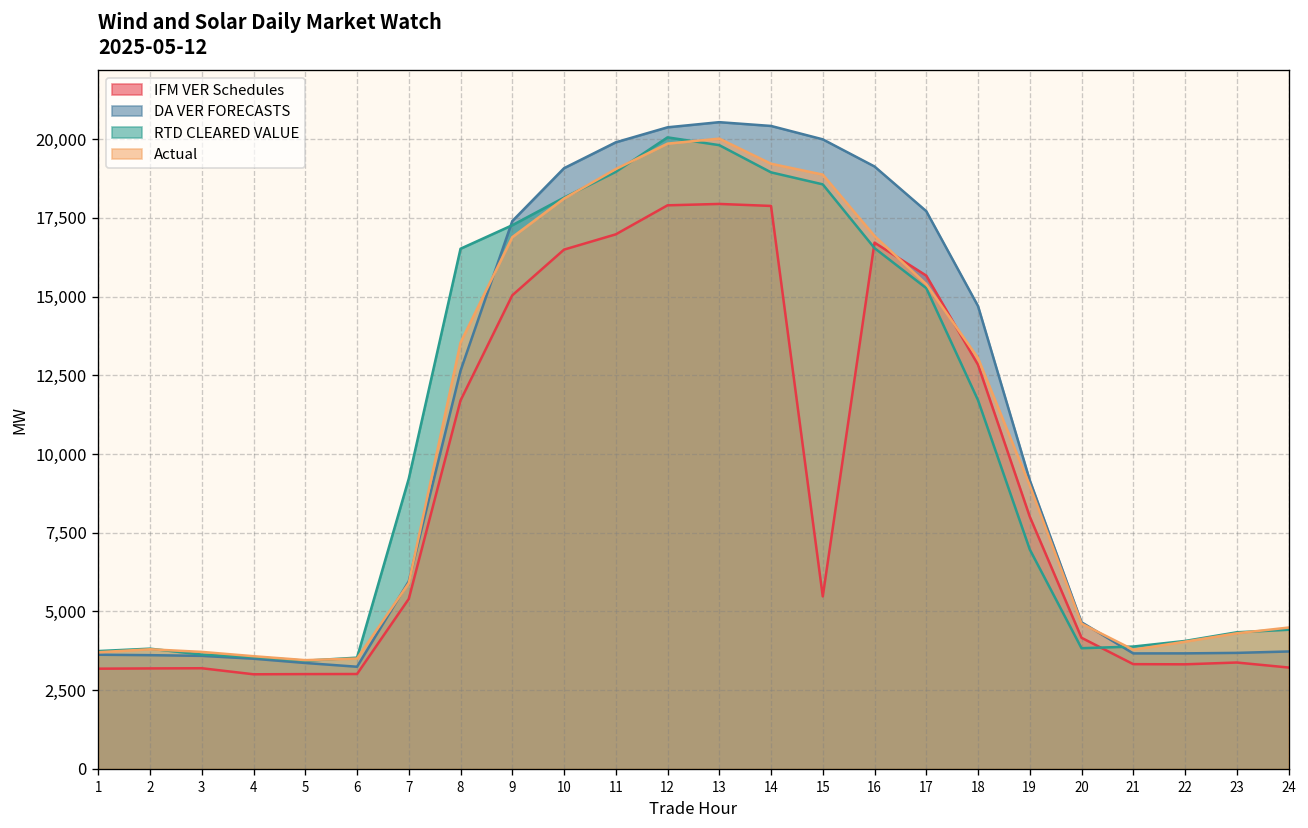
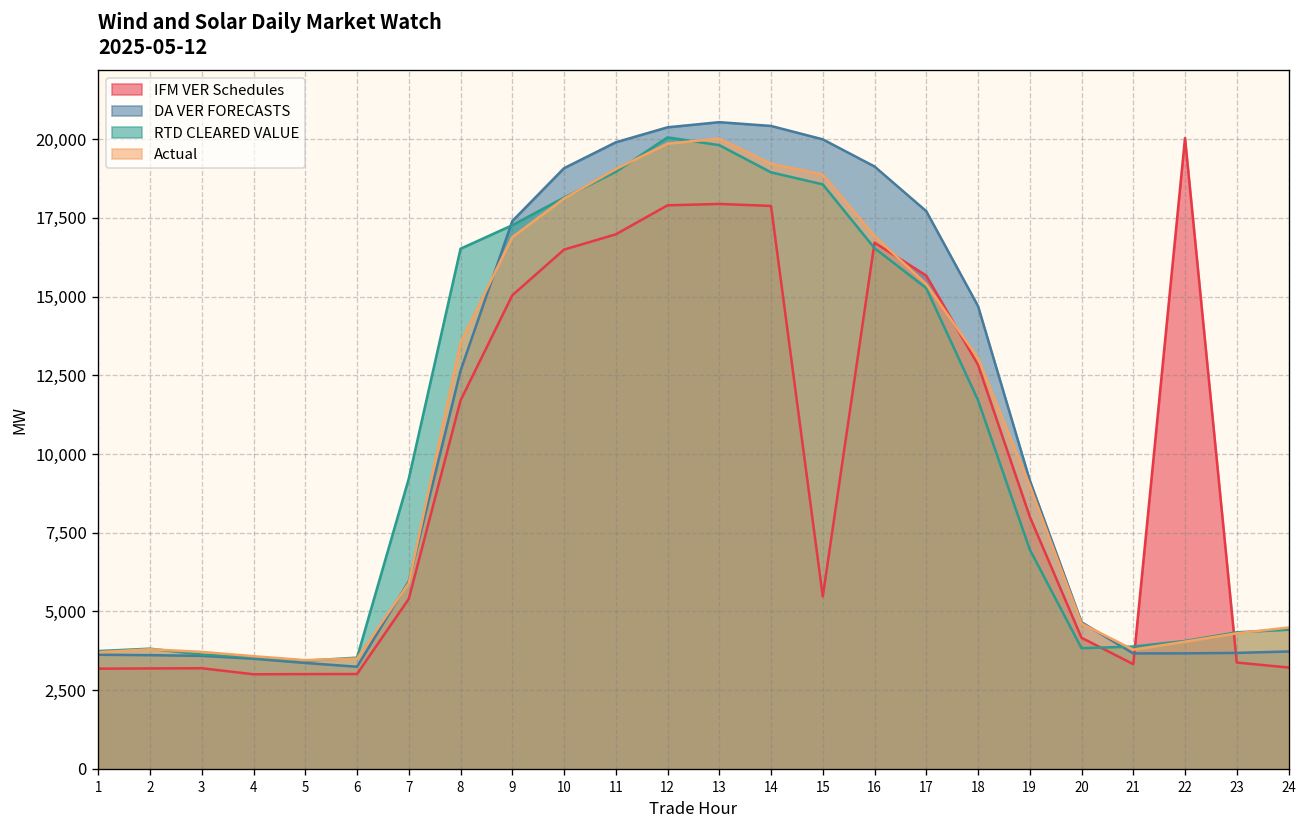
IFM VER Schedules, 22: 3,300 -> 20,000
